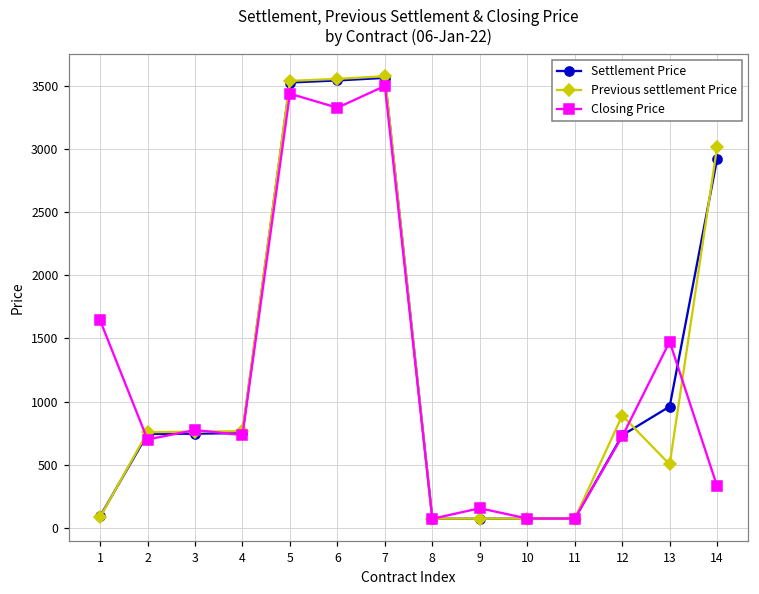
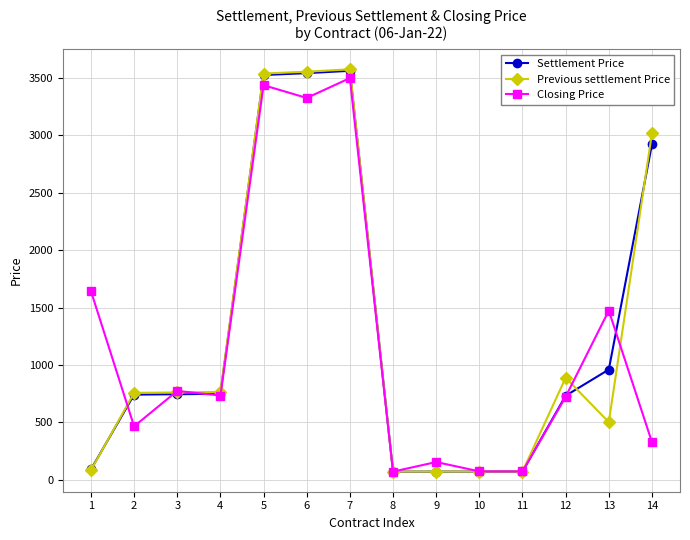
Closing Price, 2: 700 -> 470
